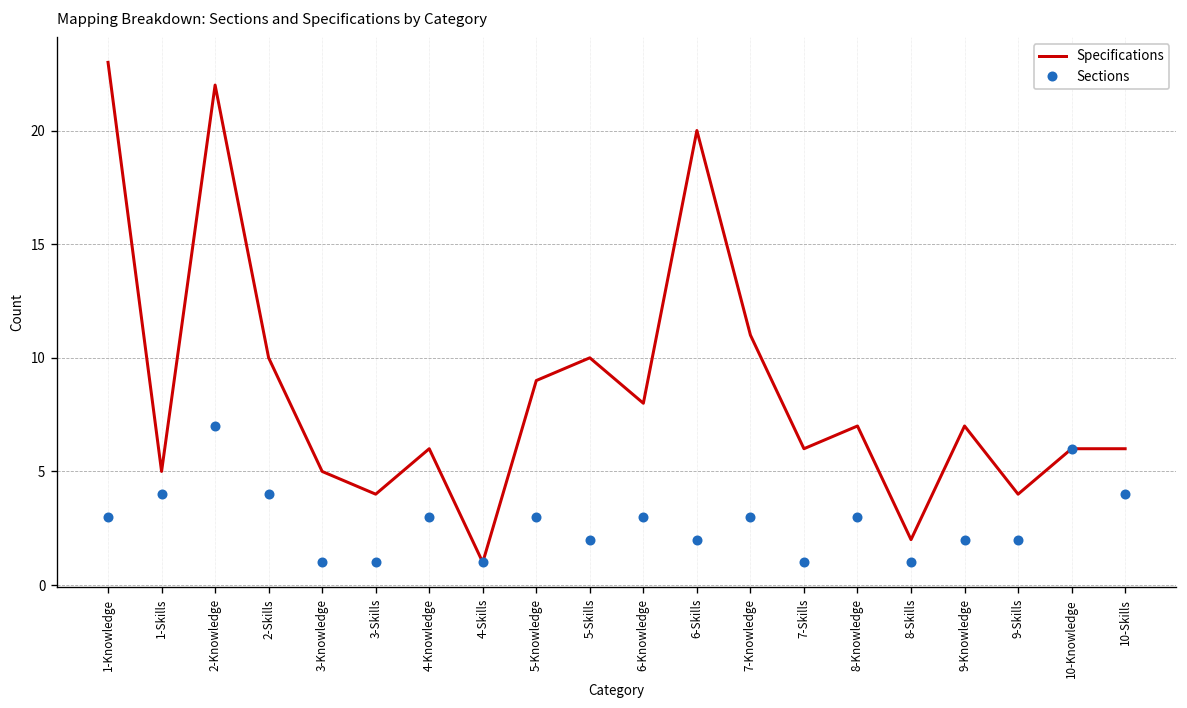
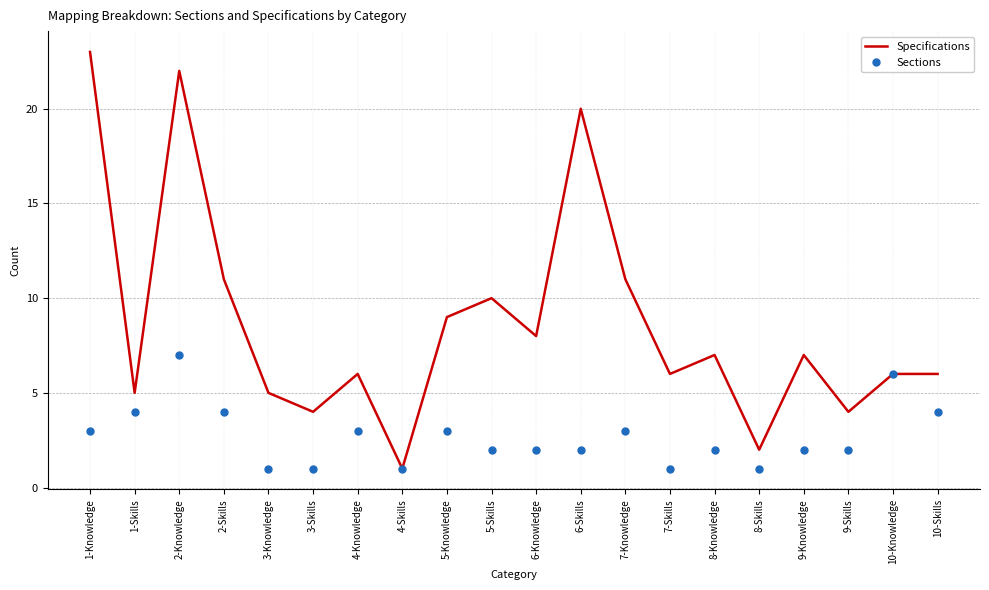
Specifications, 2-Skills: 10 -> 11
Sections, 6-Knowledge: 3 -> 2
Sections, 8-Knowledge: 3 -> 2
